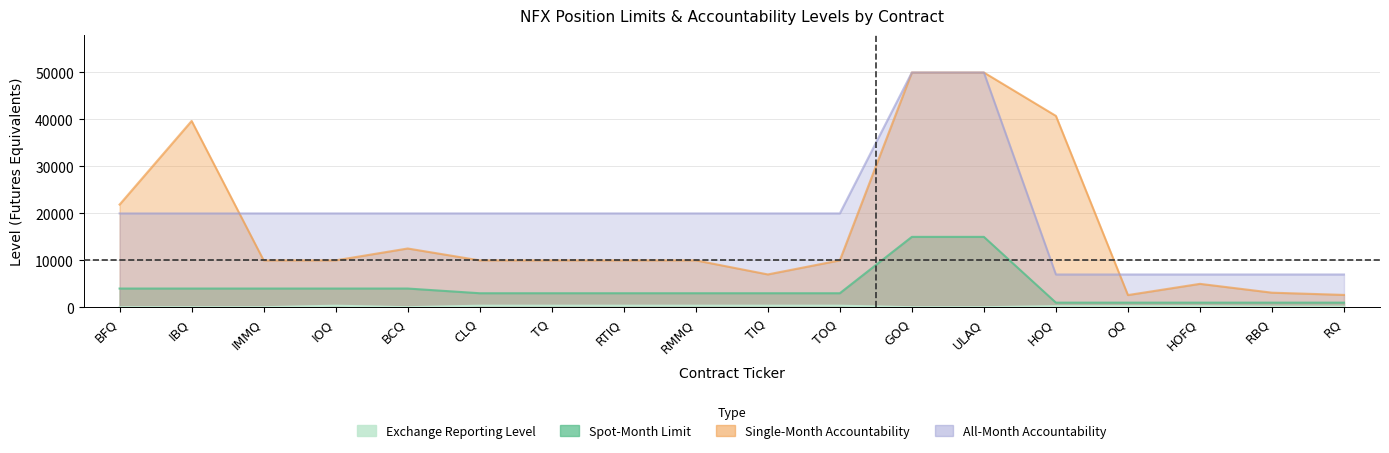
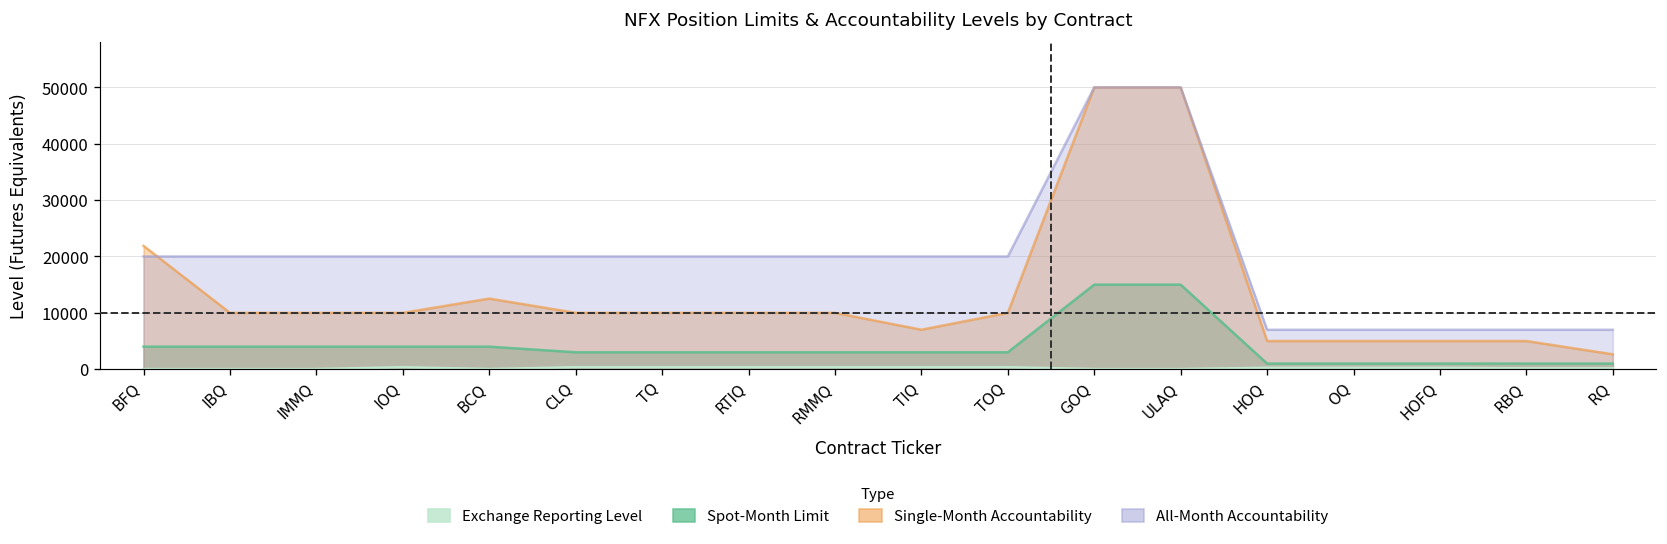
Single-Month Accountability, IBQ: 40000 -> 10000
Single-Month Accountability, HOQ: 41000 -> 5000
Single-Month Accountability, OQ: 3000 -> 5000
Single-Month Accountability, RBQ: 3000 -> 5000
